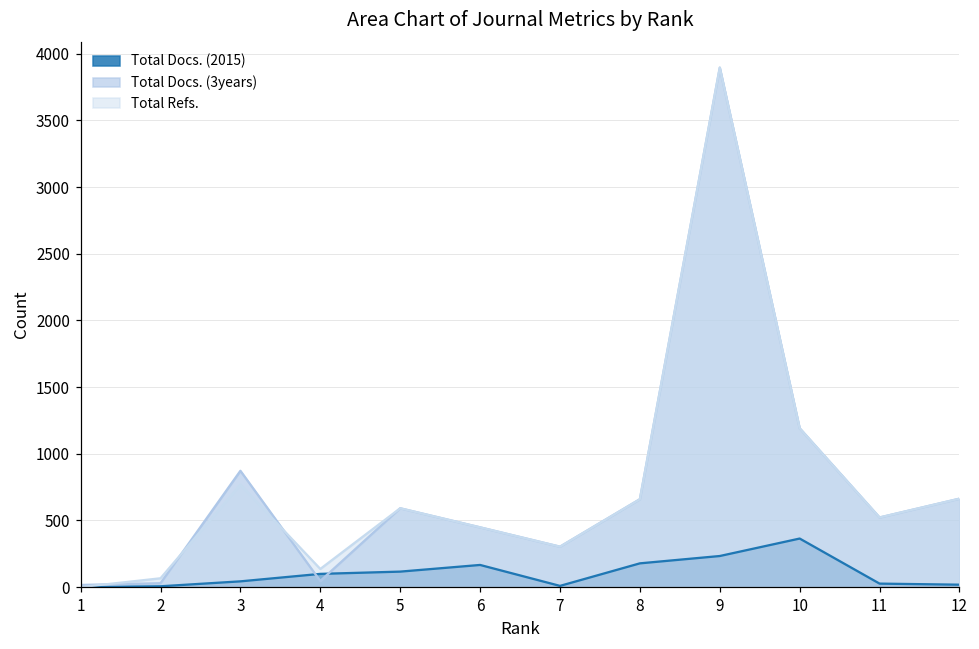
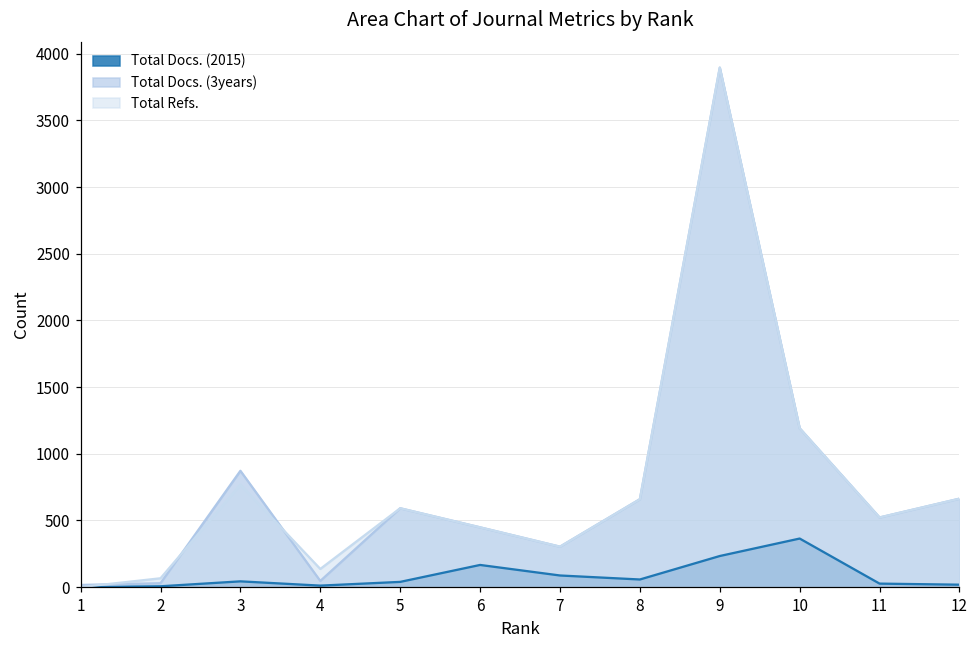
Total Docs. (2015), 4: 100 -> 10
Total Docs. (2015), 5: 120 -> 40
Total Docs. (2015), 7: 10 -> 90
Total Docs. (2015), 8: 180 -> 60
